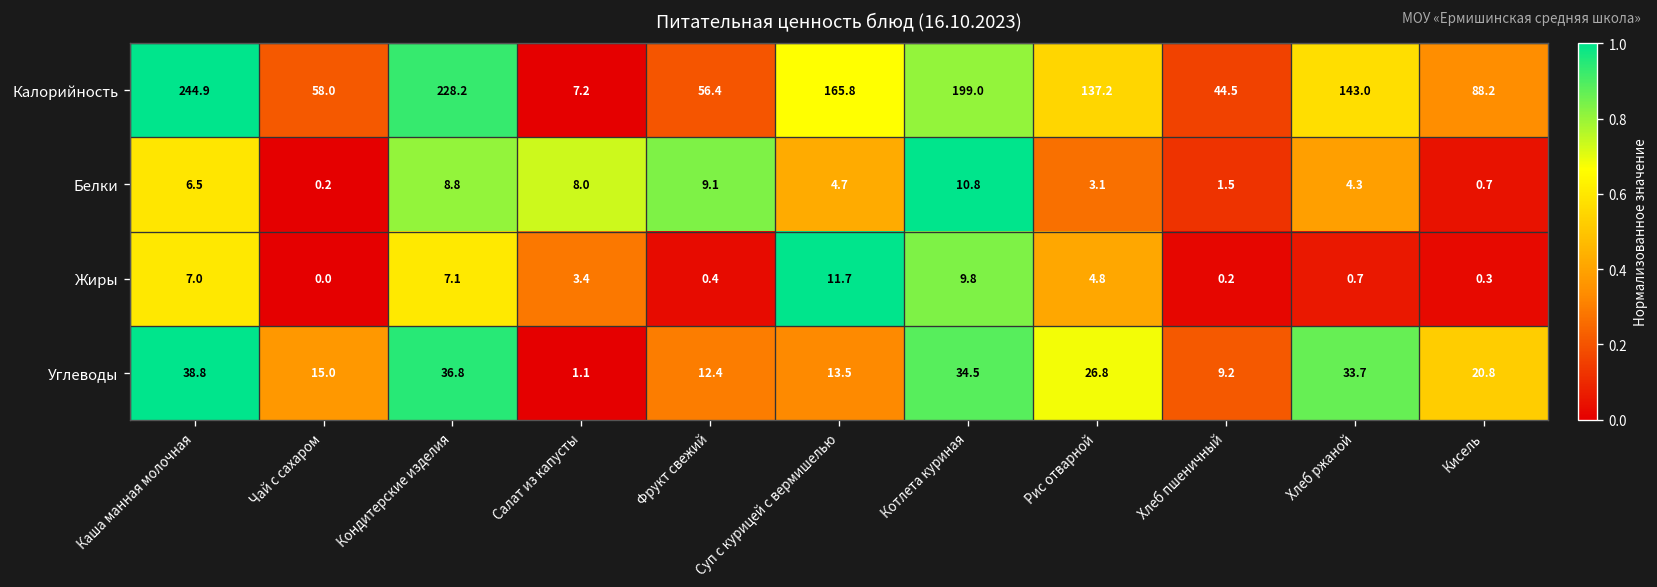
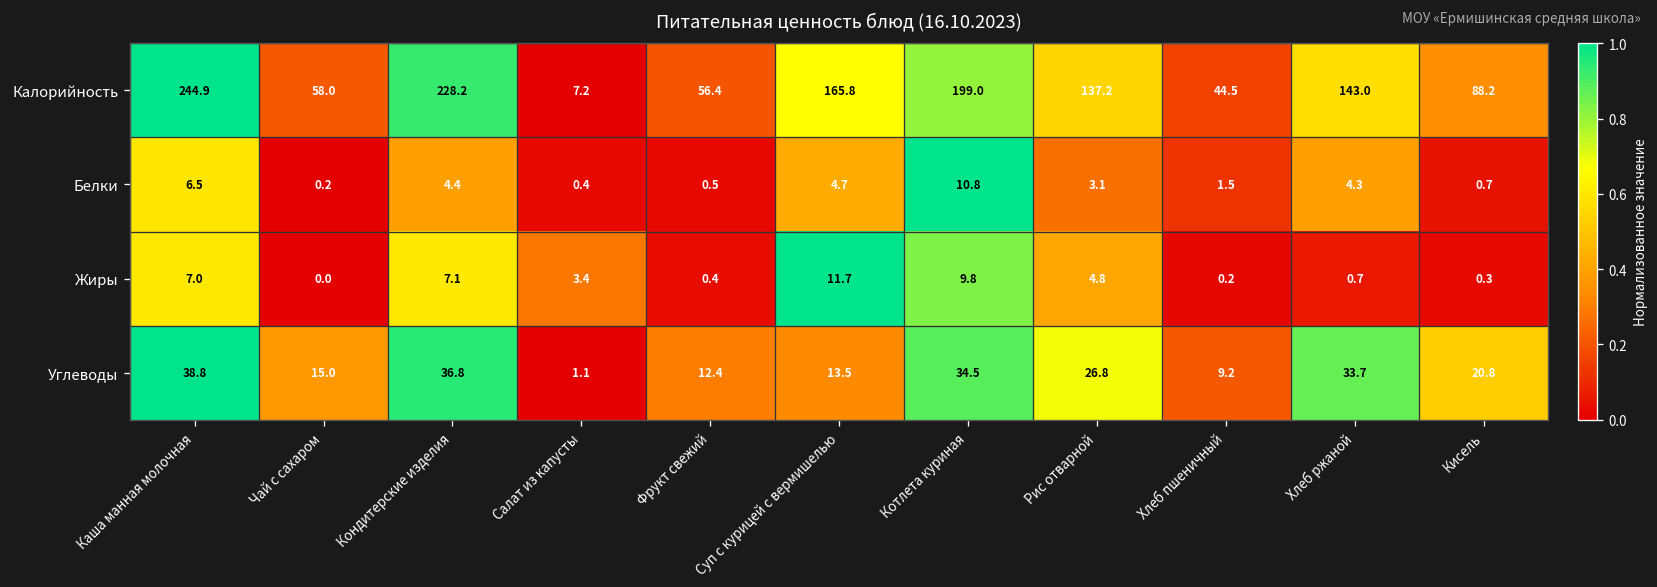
Белки, Кондитерские изделия: 8.8 -> 4.4
Белки, Салат из капусты: 8.0 -> 0.4
Белки, Фрукт свежий: 9.1 -> 0.5
